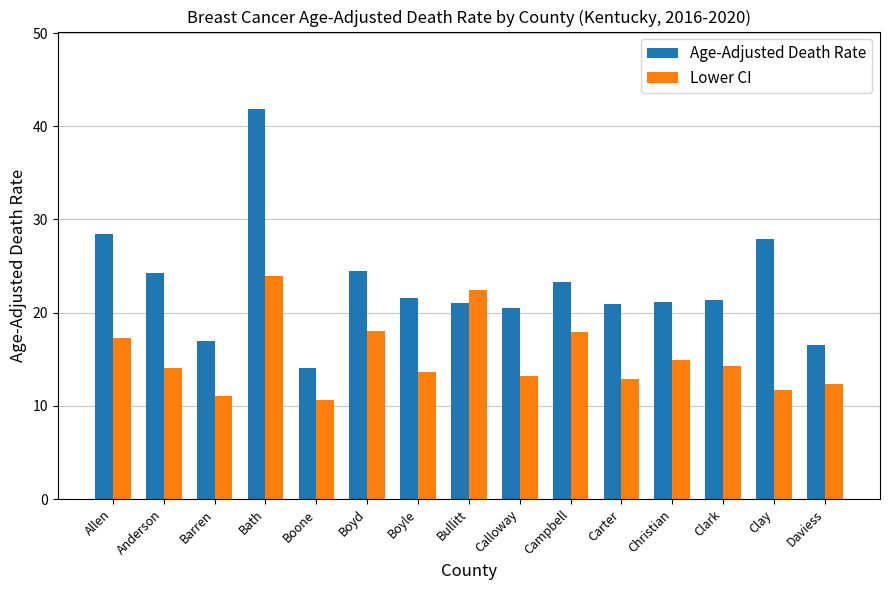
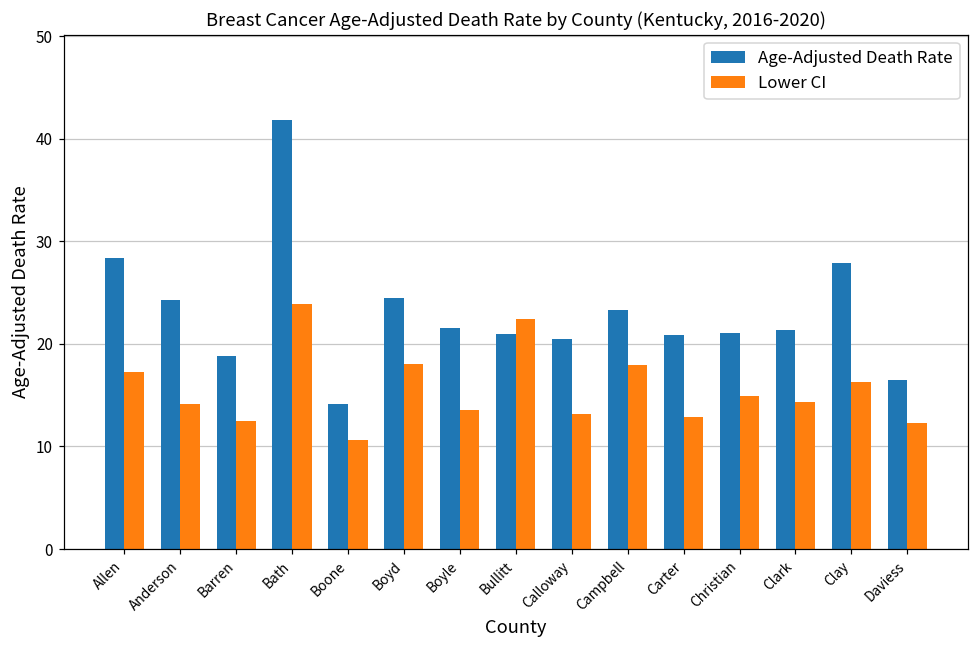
Age-Adjusted Death Rate, Barren: 17 -> 19
Lower CI, Barren: 11 -> 13
Lower CI, Clay: 12 -> 16
